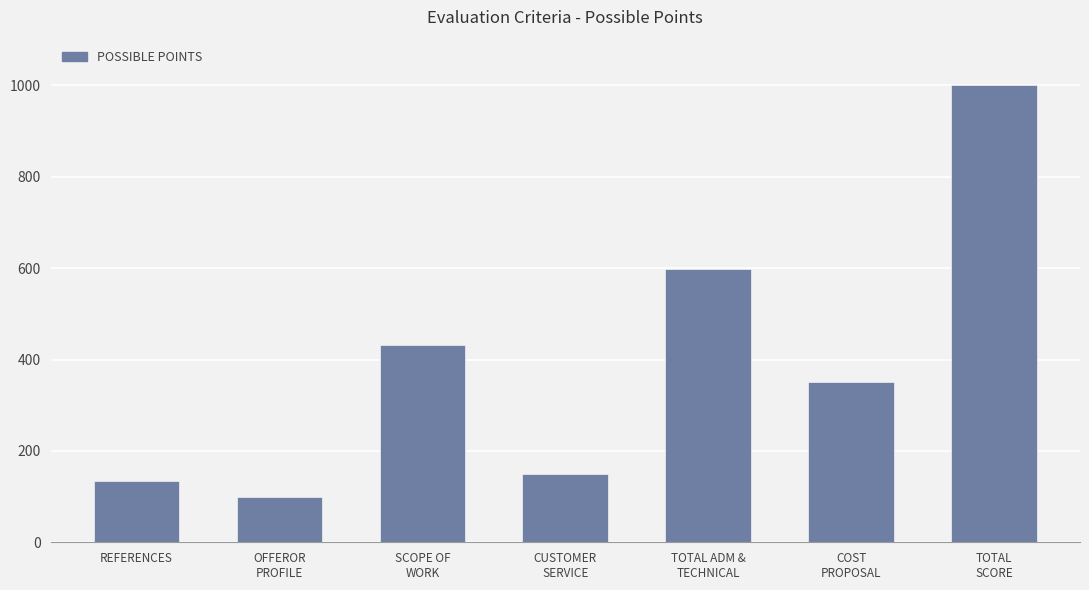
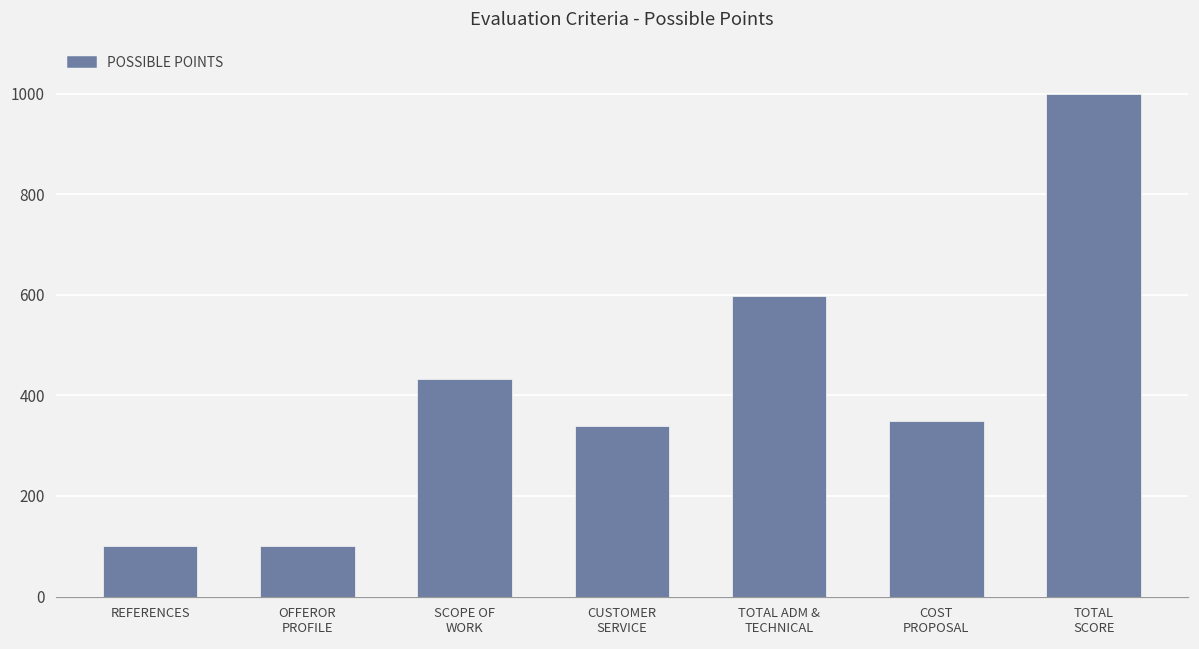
REFERENCES: 140 -> 100
CUSTOMER SERVICE: 150 -> 340
